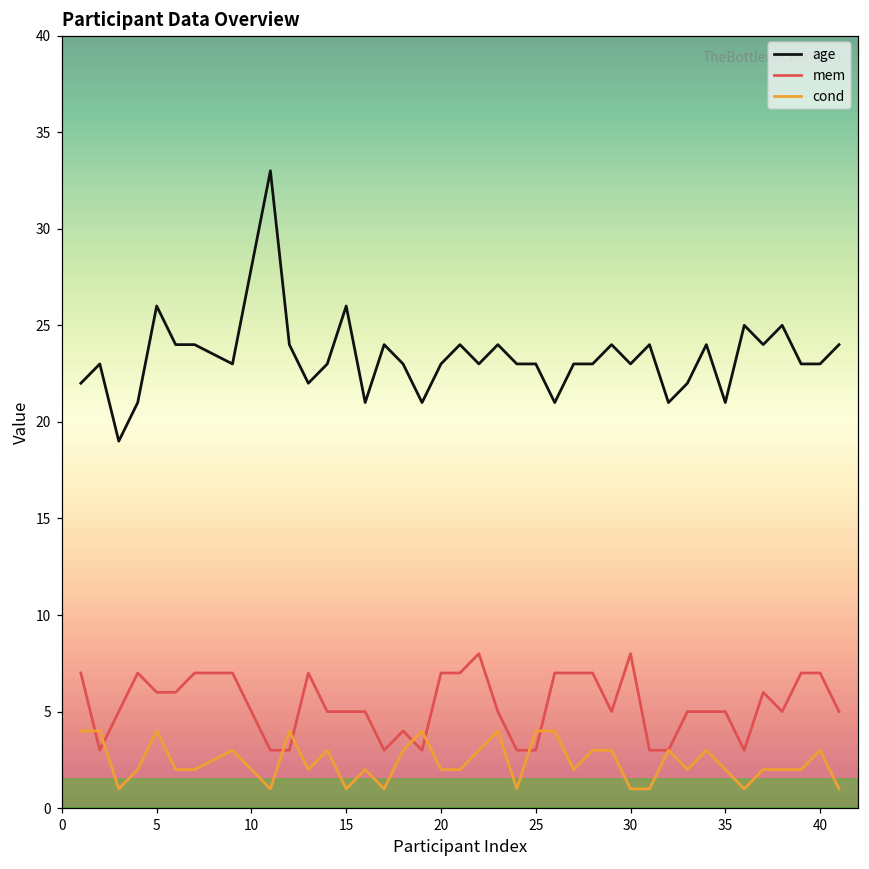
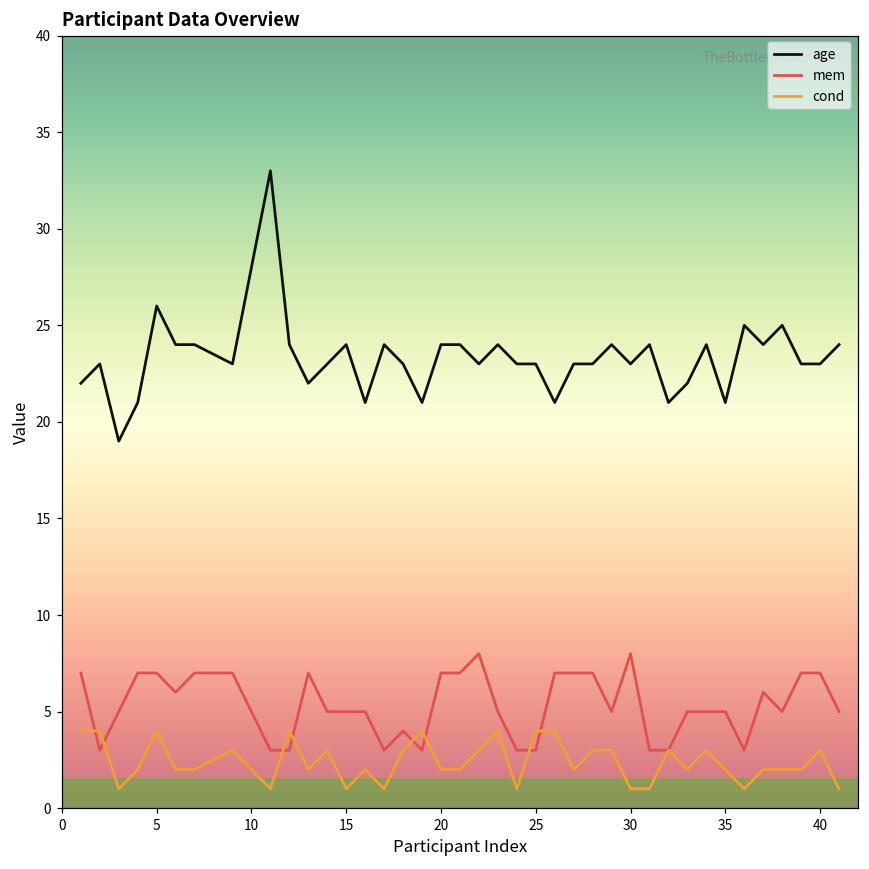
mem, 5: 6 -> 7
age, 15: 26 -> 24
age, 20: 23 -> 24
